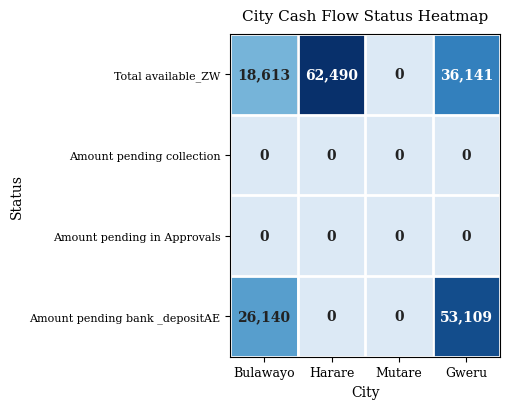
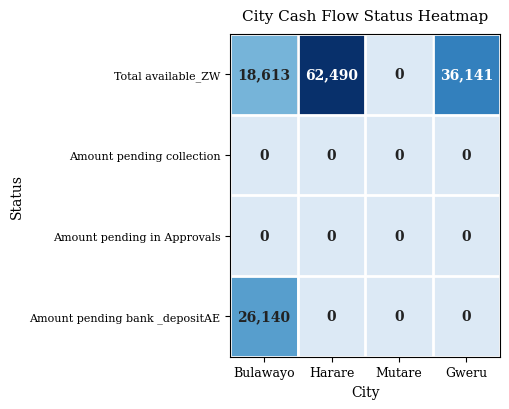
Amount pending bank _depositAE, Gweru: 53,109 -> 0
